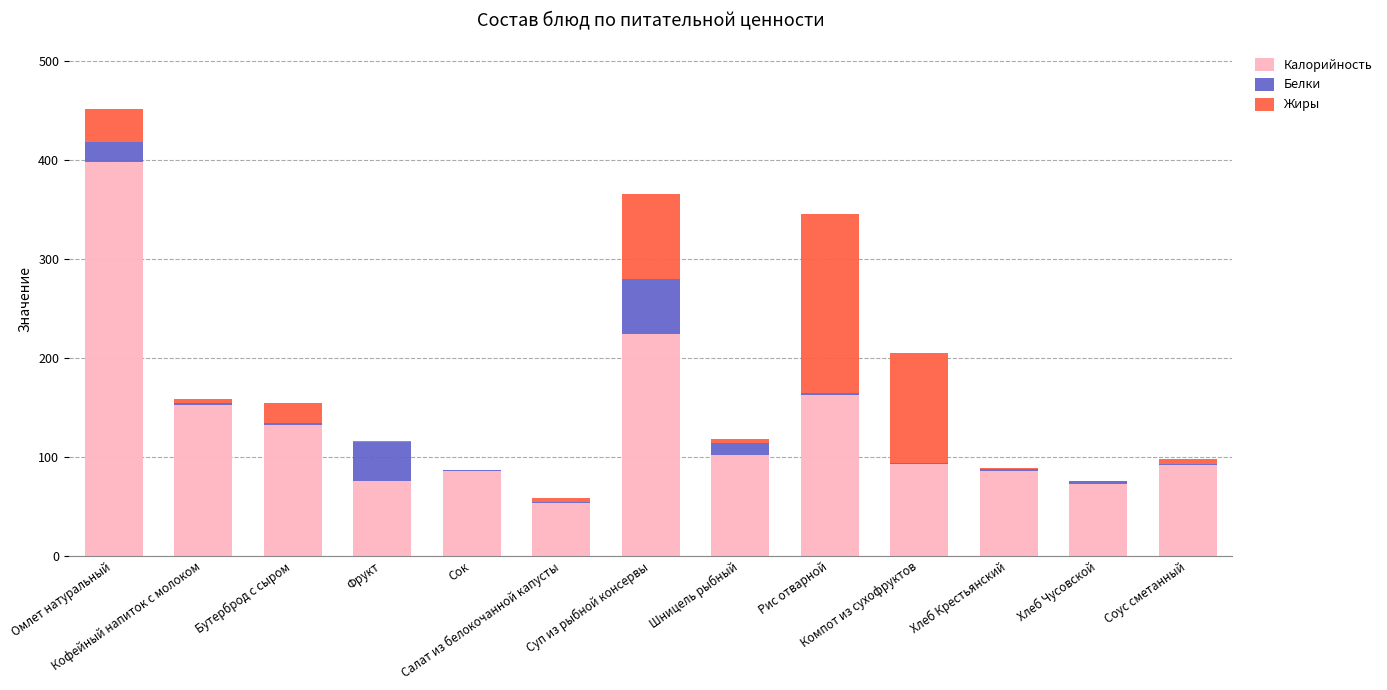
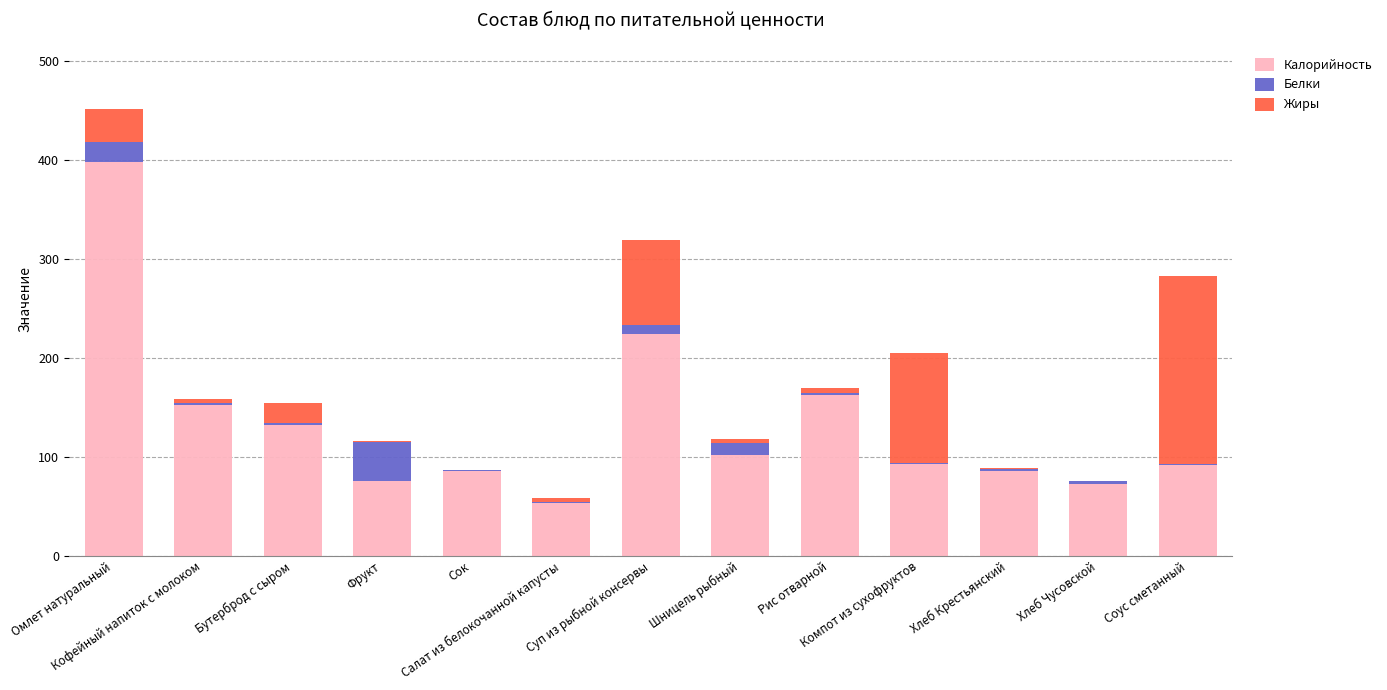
Белки, Суп из рыбной консервы: 60 -> 10
Жиры, Рис отварной: 180 -> 10
Жиры, Соус сметанный: 10 -> 190
